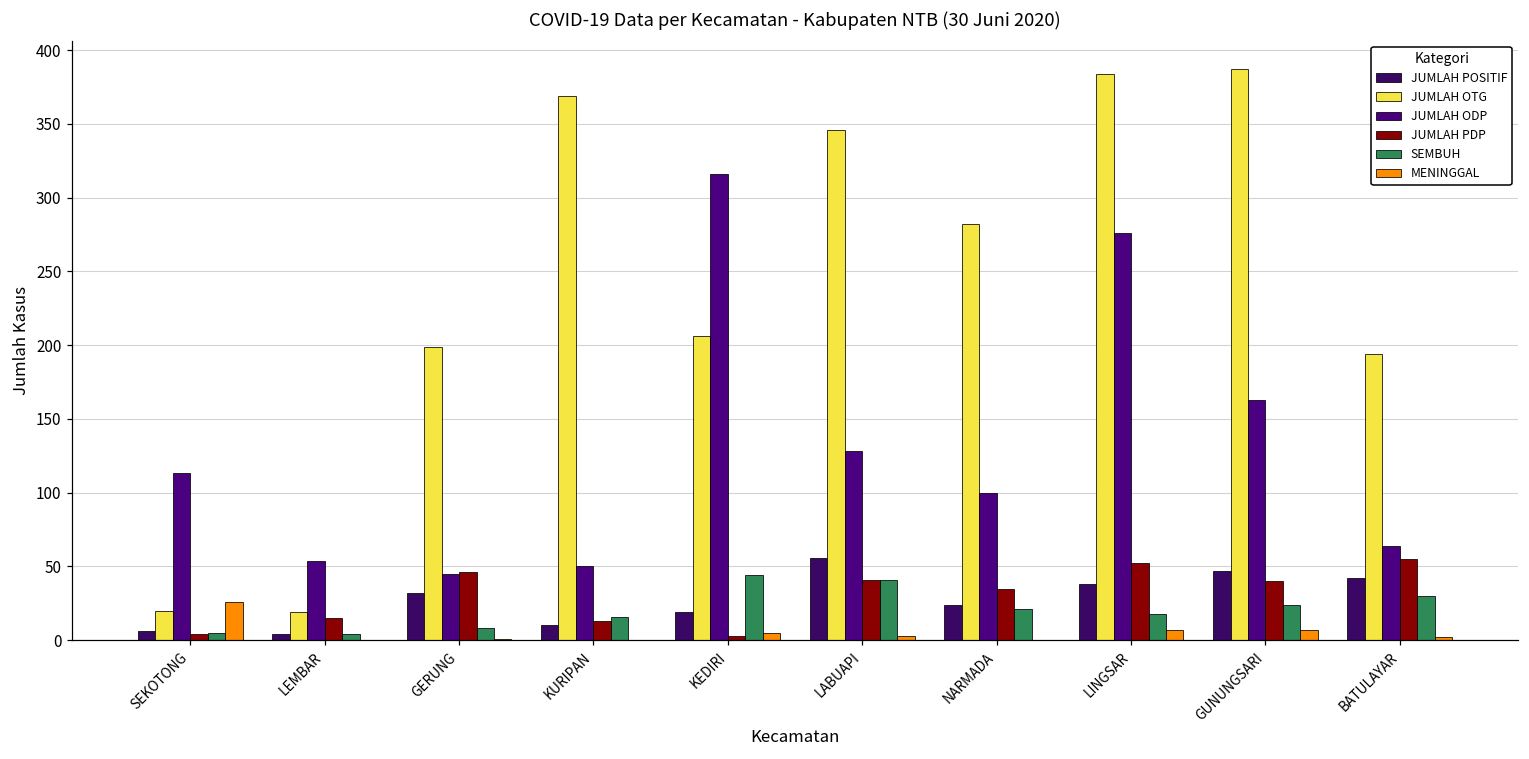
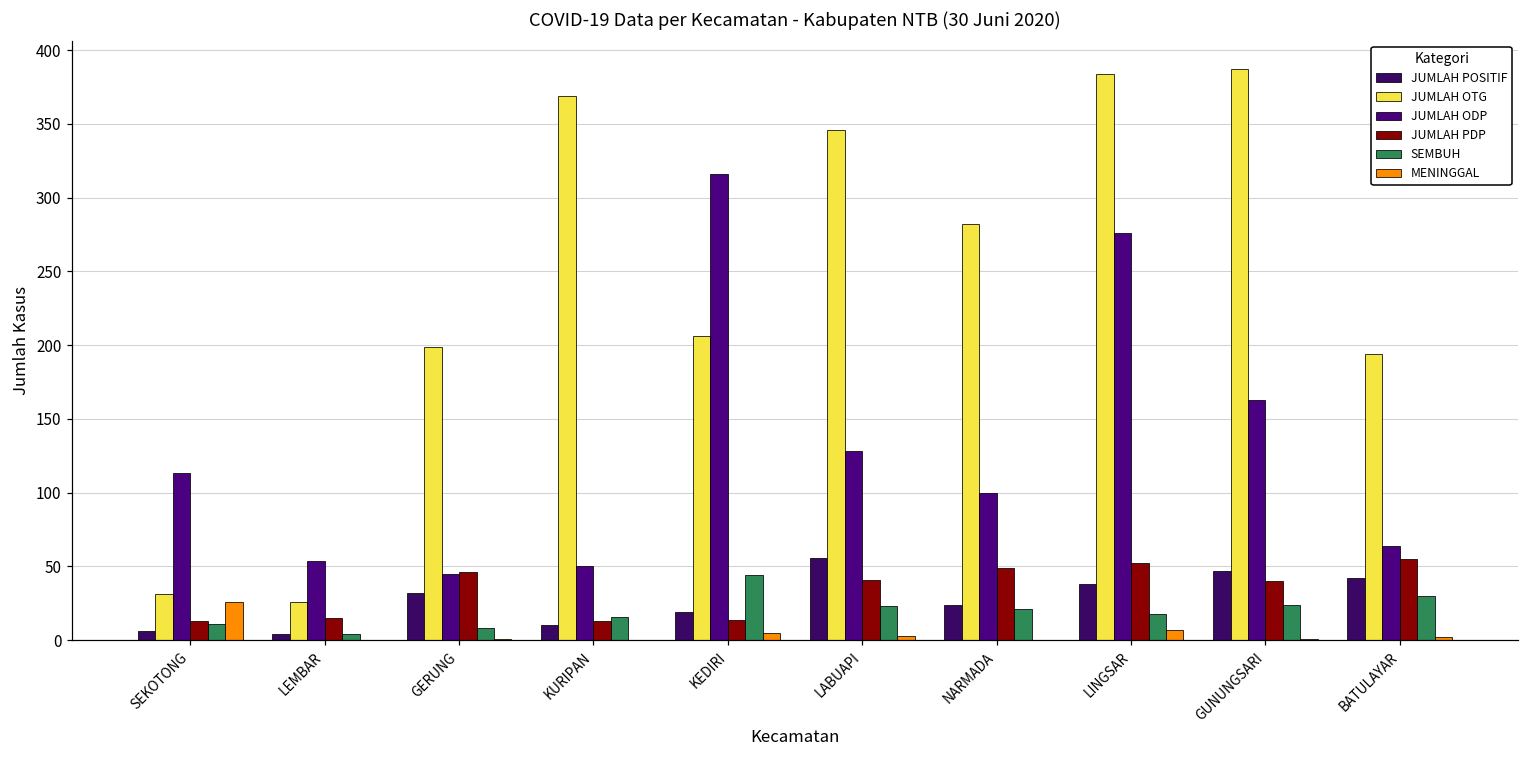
JUMLAH OTG, SEKOTONG: 20 -> 31
JUMLAH PDP, SEKOTONG: 4 -> 13
SEMBUH, SEKOTONG: 5 -> 11
JUMLAH OTG, LEMBAR: 19 -> 26
JUMLAH PDP, KEDIRI: 3 -> 14
SEMBUH, LABUAPI: 41 -> 23
JUMLAH PDP, NARMADA: 35 -> 49
MENINGGAL, GUNUNGSARI: 7 -> 1
